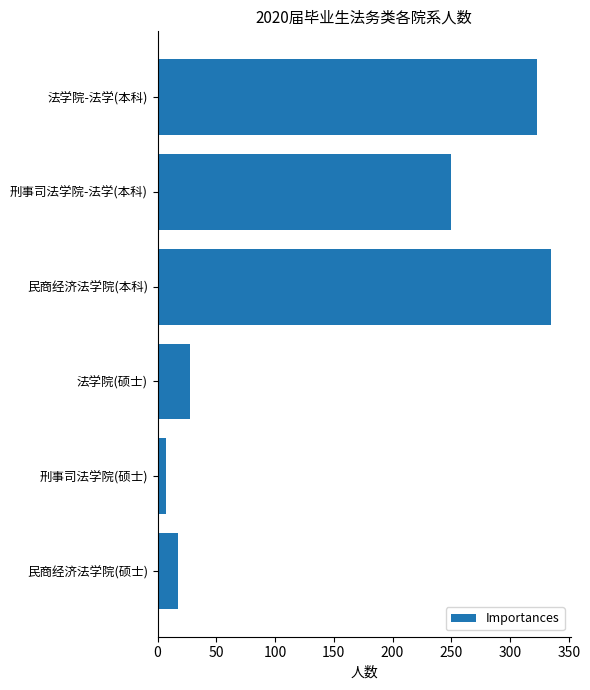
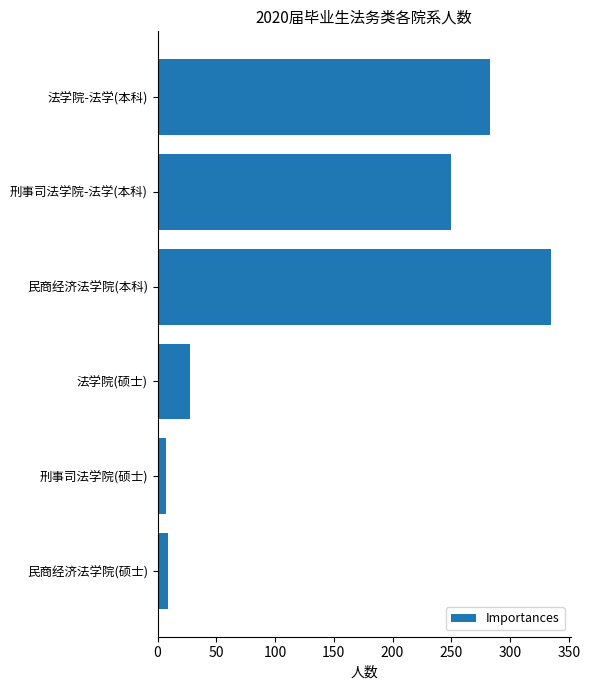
法学院-法学(本科): 323 -> 283
民商经济法学院(硕士): 17 -> 9
